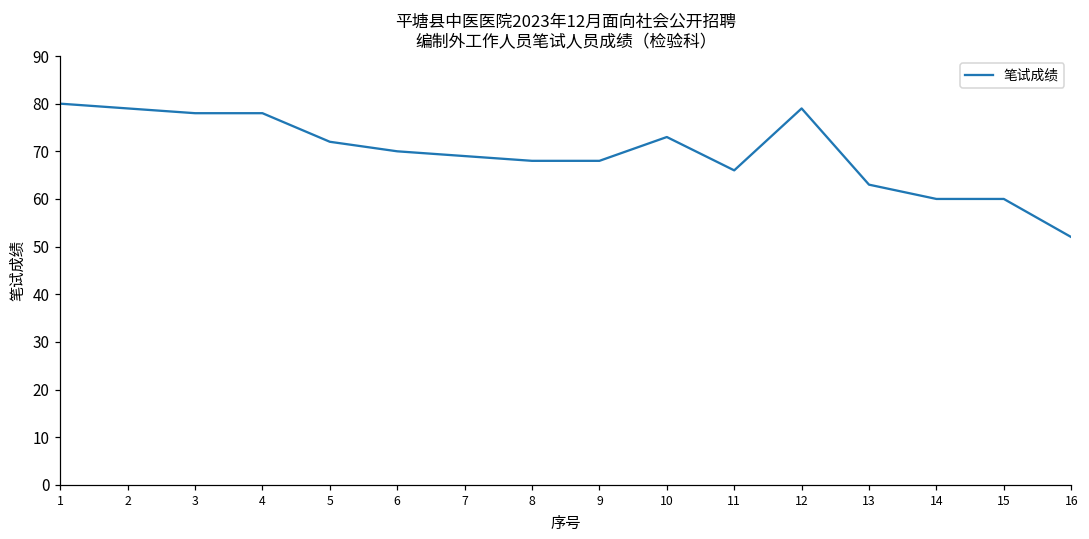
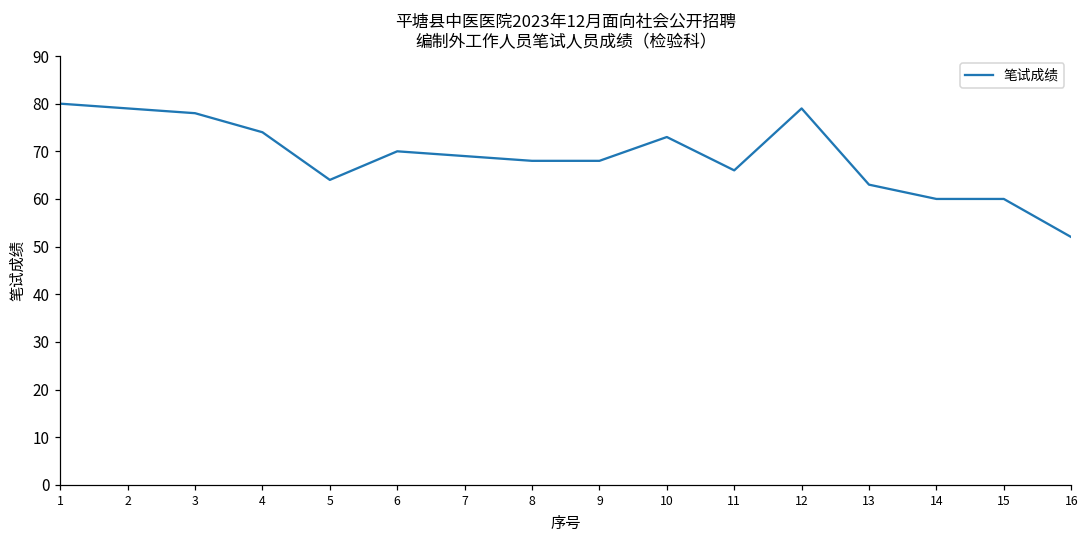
4: 78 -> 74
5: 72 -> 64
